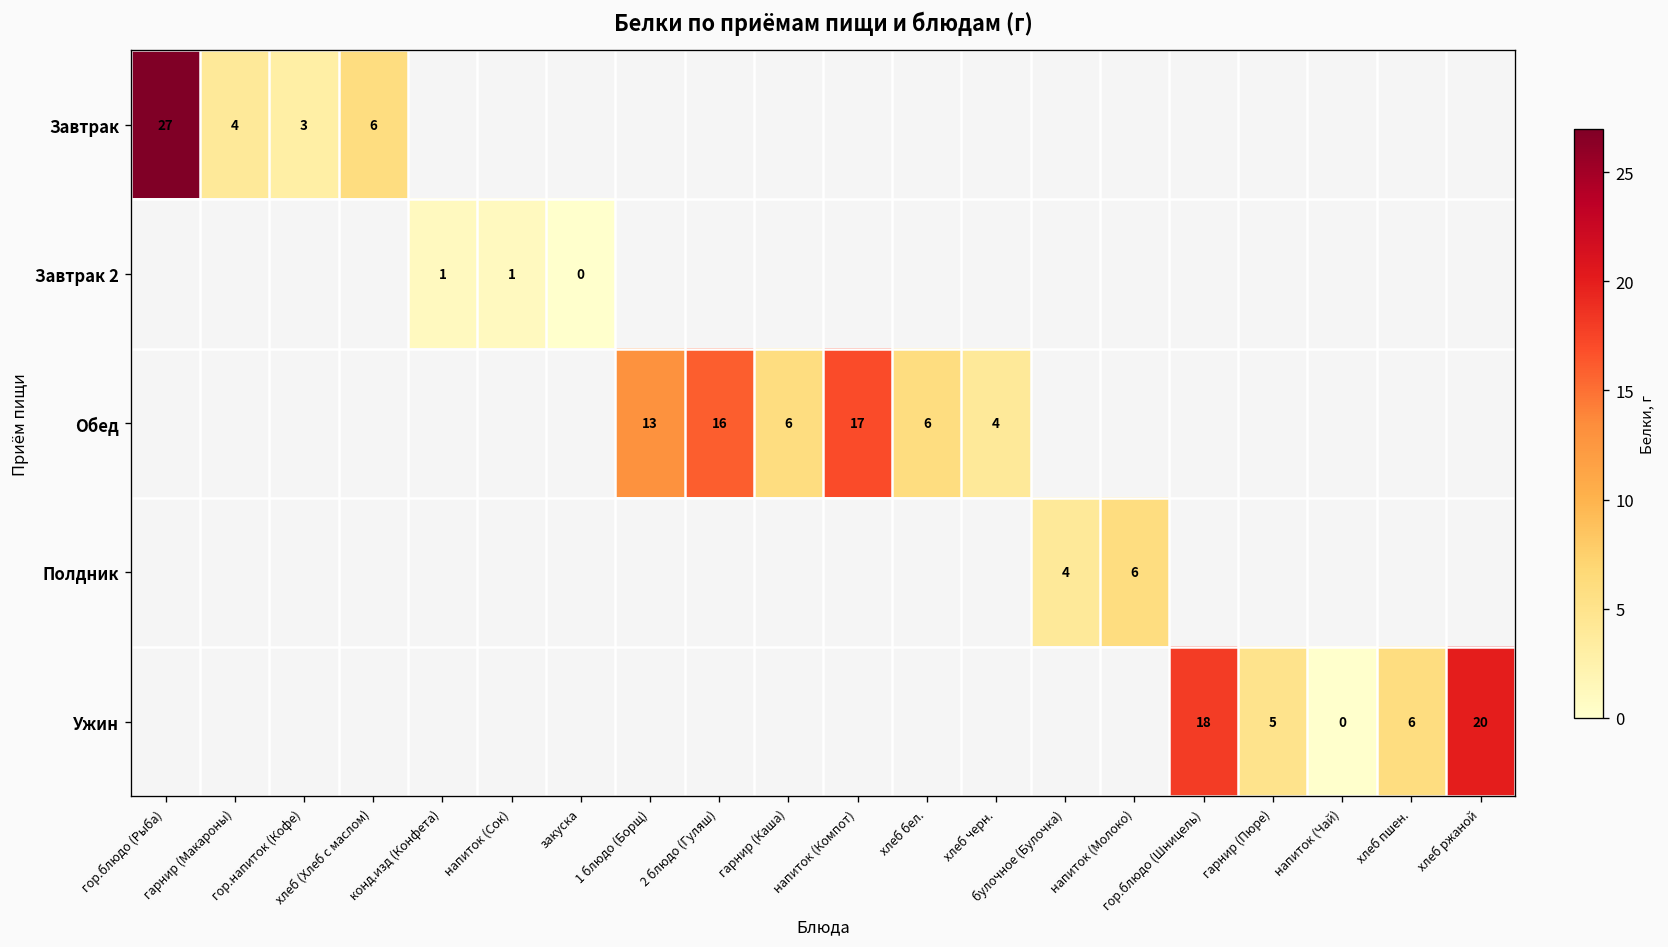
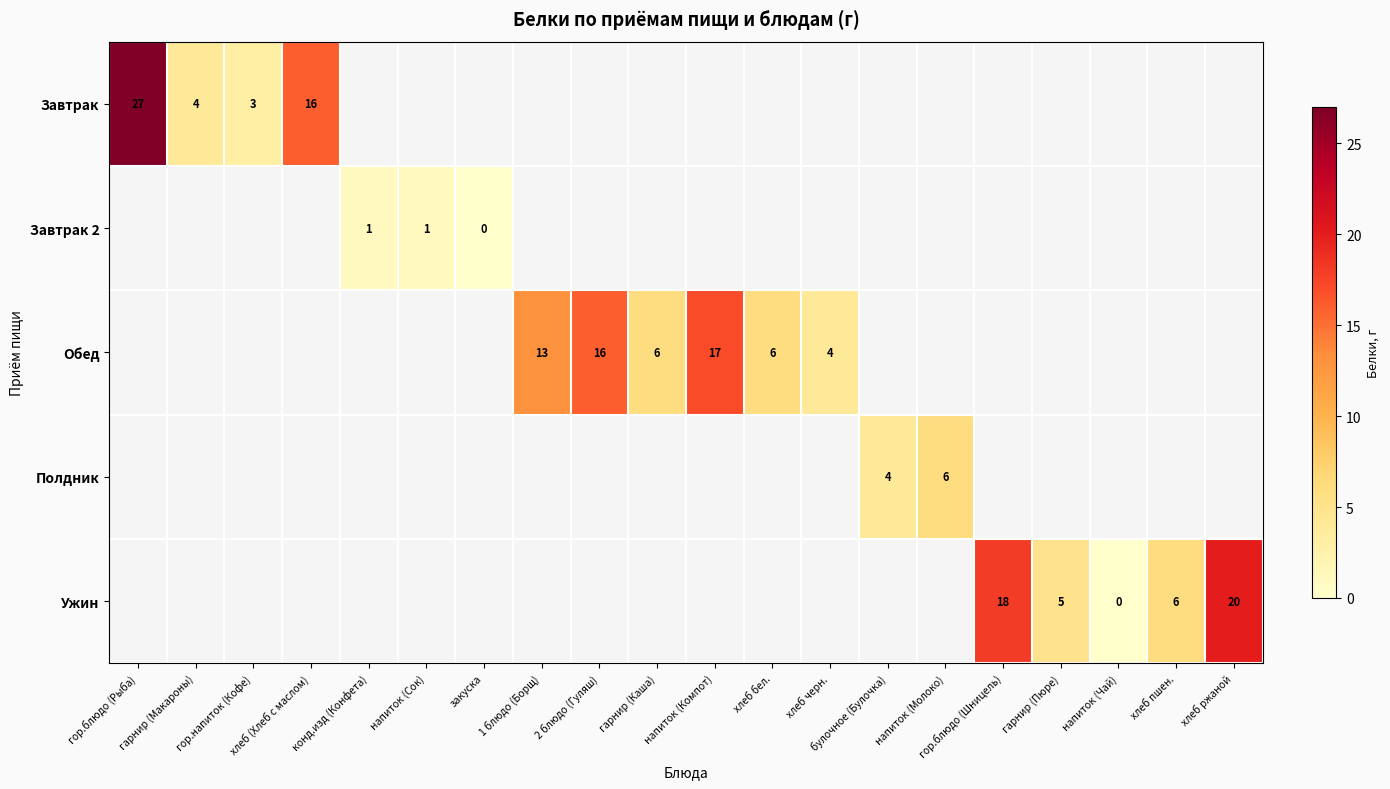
Завтрак, хлеб (Хлеб с маслом): 6 -> 16
